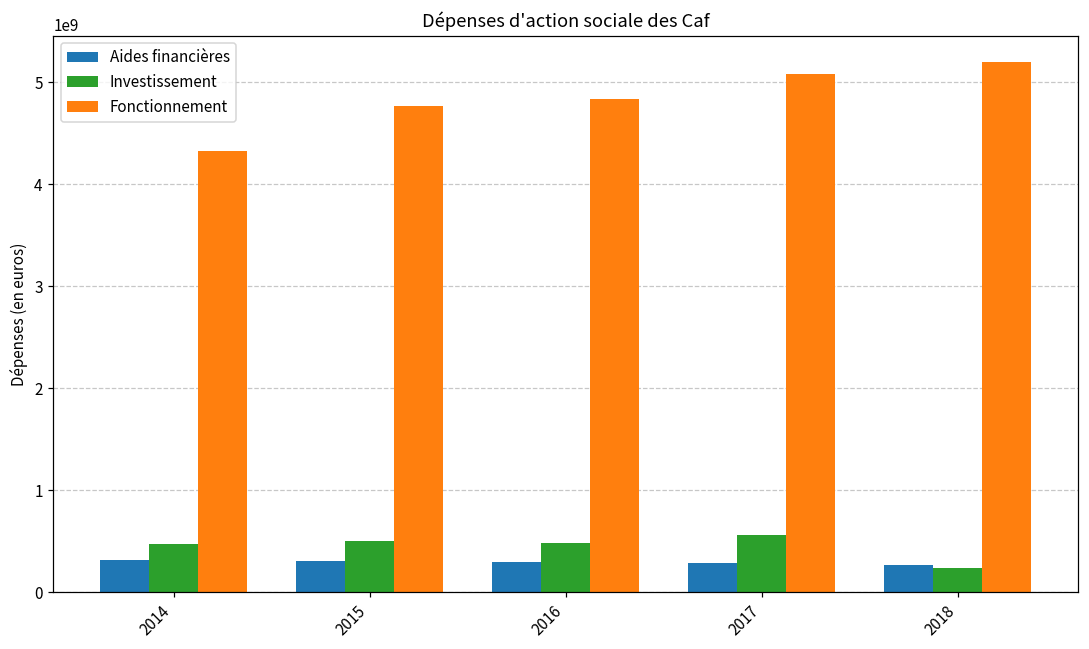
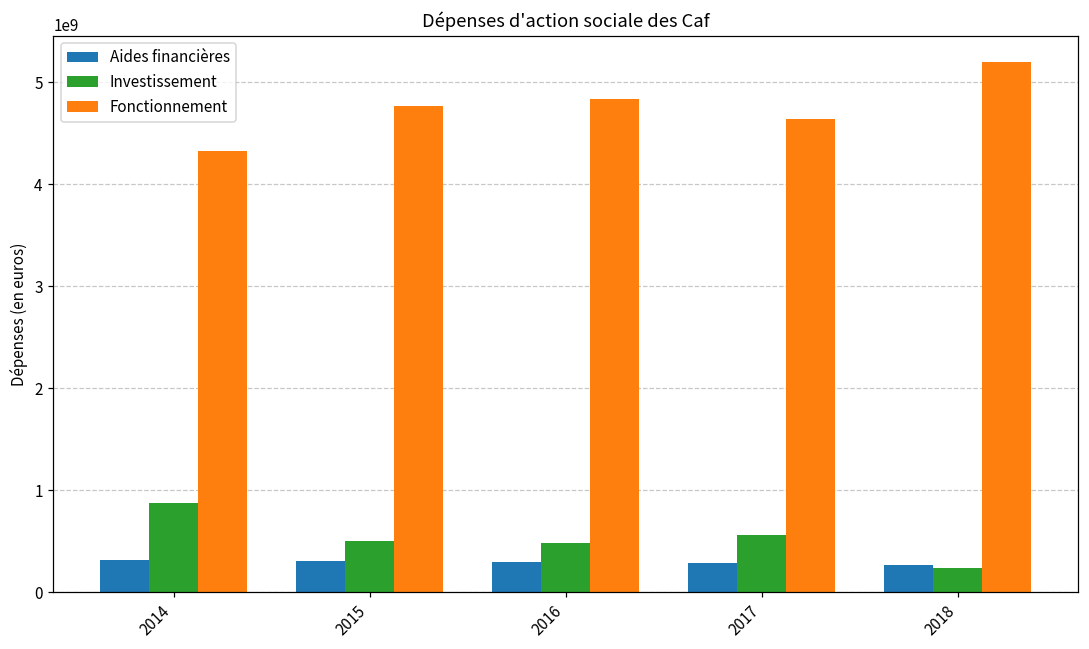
Investissement, 2014: 500000000 -> 900000000
Fonctionnement, 2017: 5100000000 -> 4600000000
